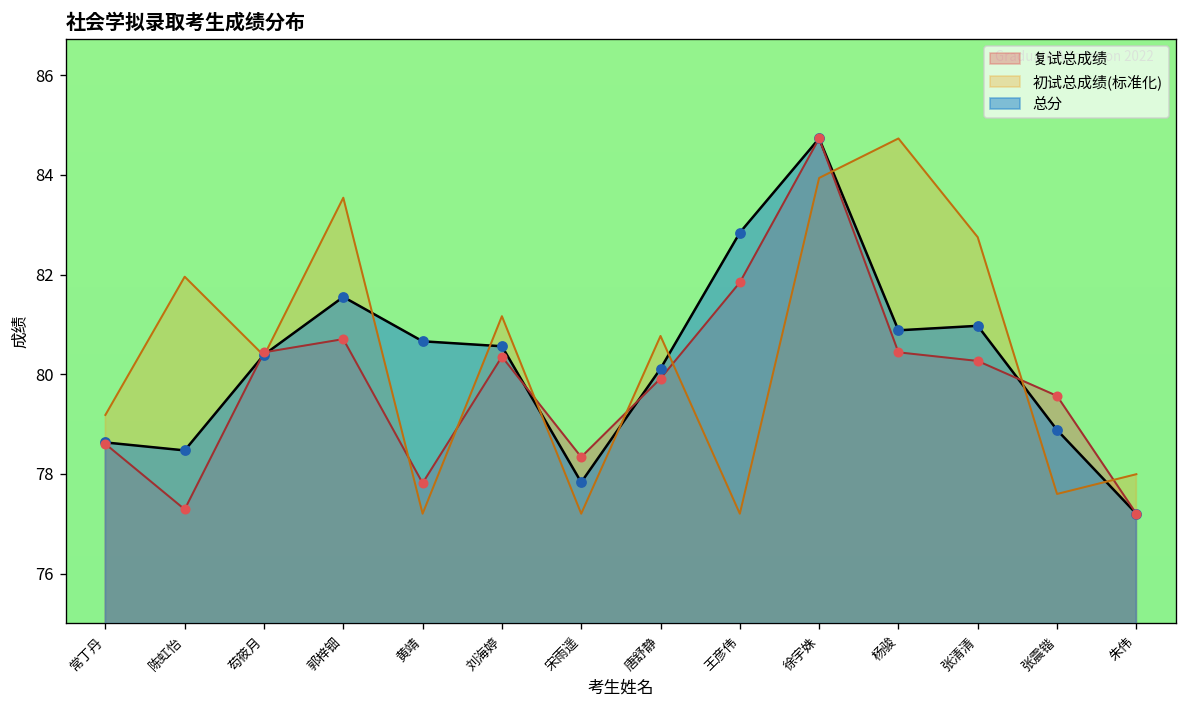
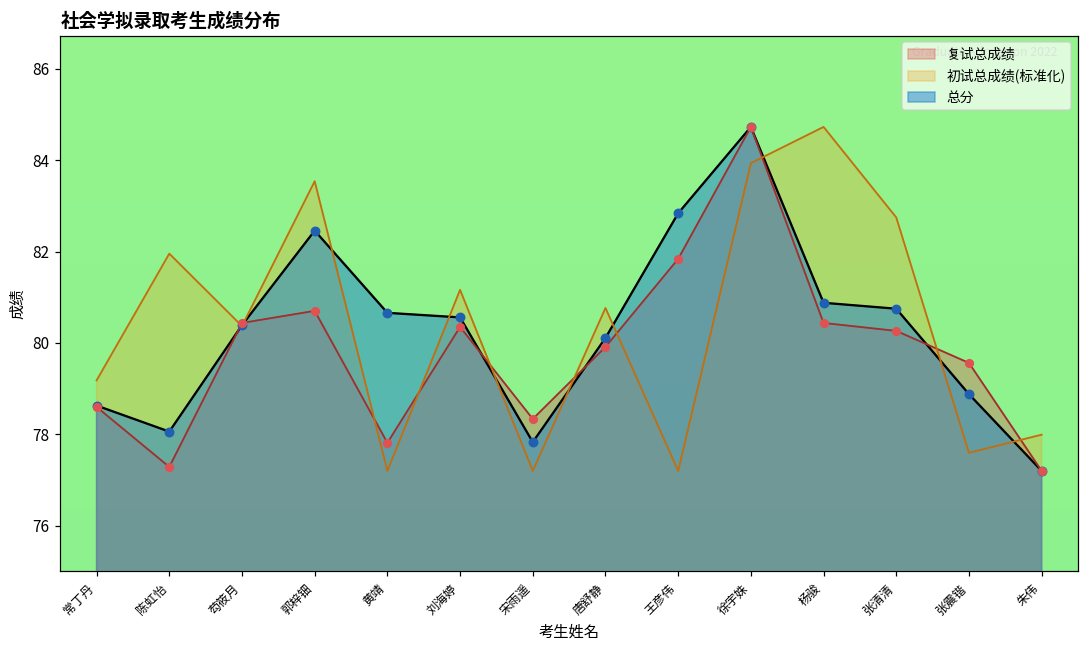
总分, 陈虹怡: 78.5 -> 78.1
总分, 郭梓钿: 81.6 -> 82.5
总分, 张清清: 81.0 -> 80.8
